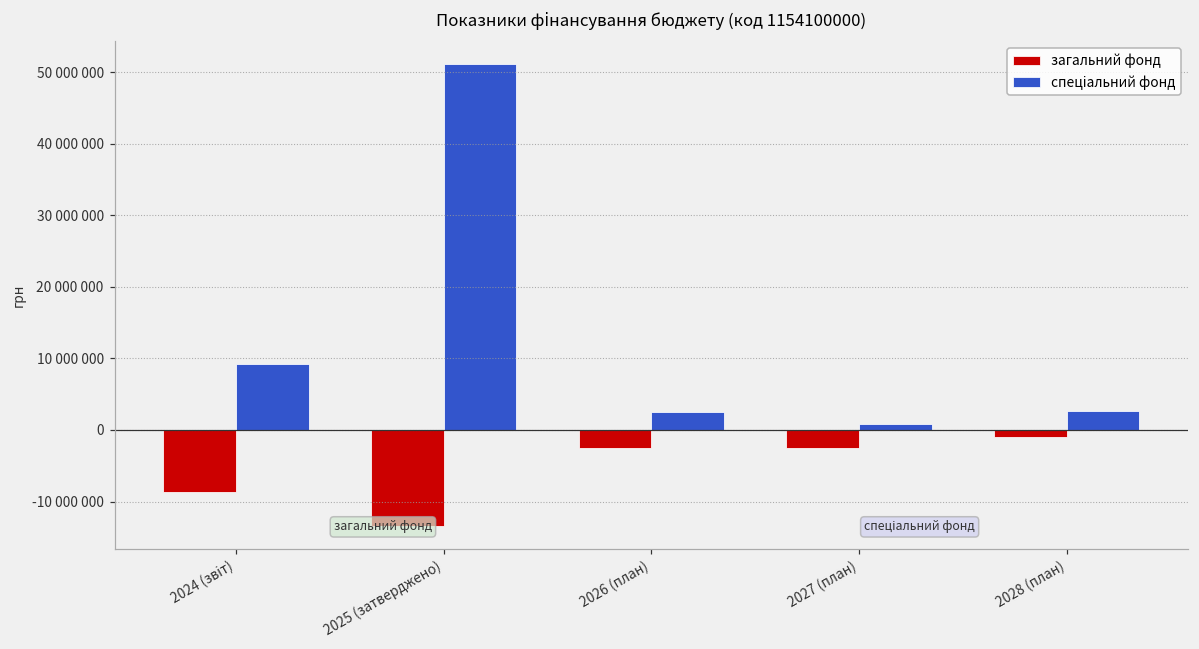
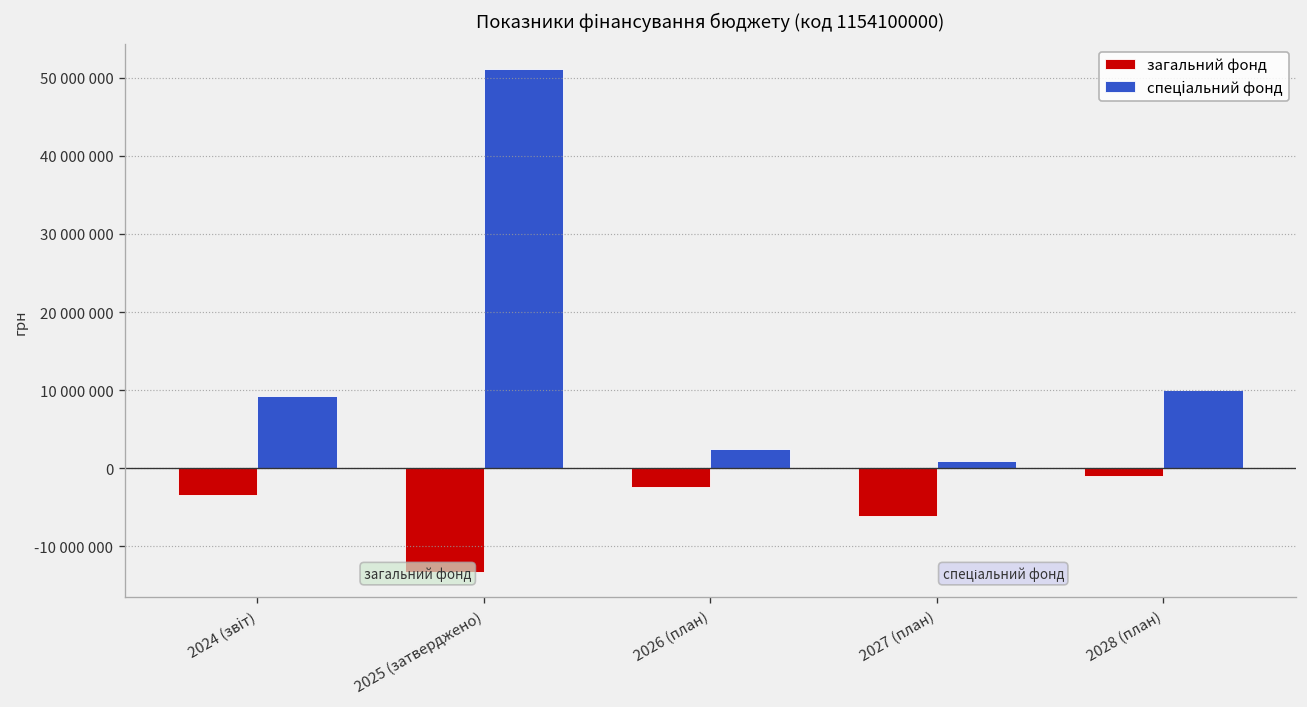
загальний фонд, 2024 (звіт): -9000000 -> -3000000
загальний фонд, 2027 (план): -2000000 -> -6000000
спеціальний фонд, 2028 (план): 3000000 -> 10000000
